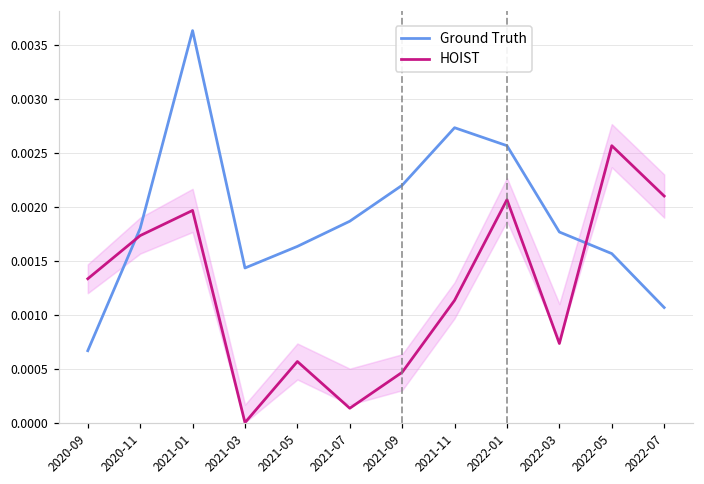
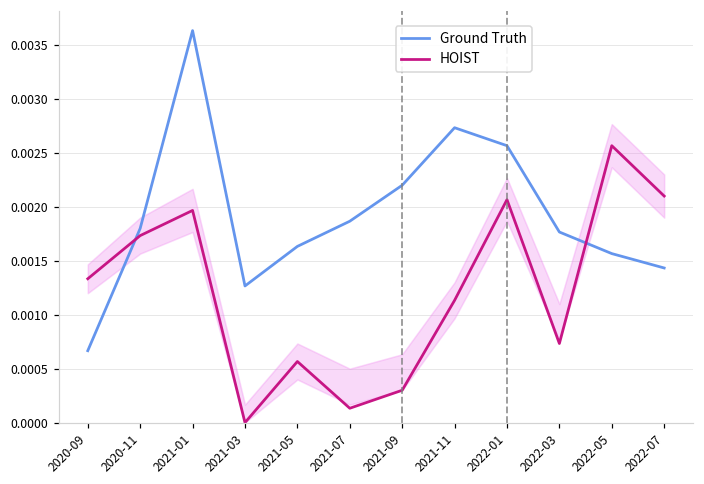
Ground Truth, 2021-03: 0.0014 -> 0.0013
HOIST, 2021-09: 0.0005 -> 0.0003
Ground Truth, 2022-07: 0.0011 -> 0.0014
